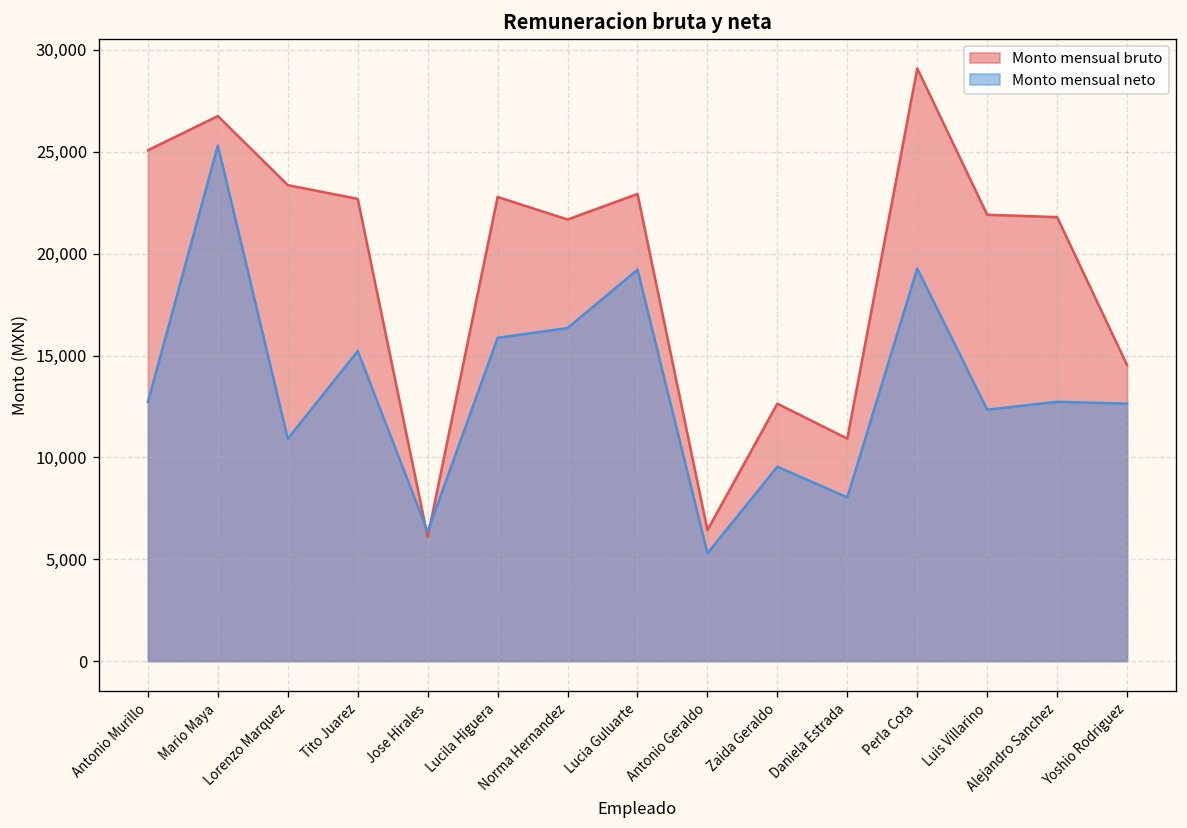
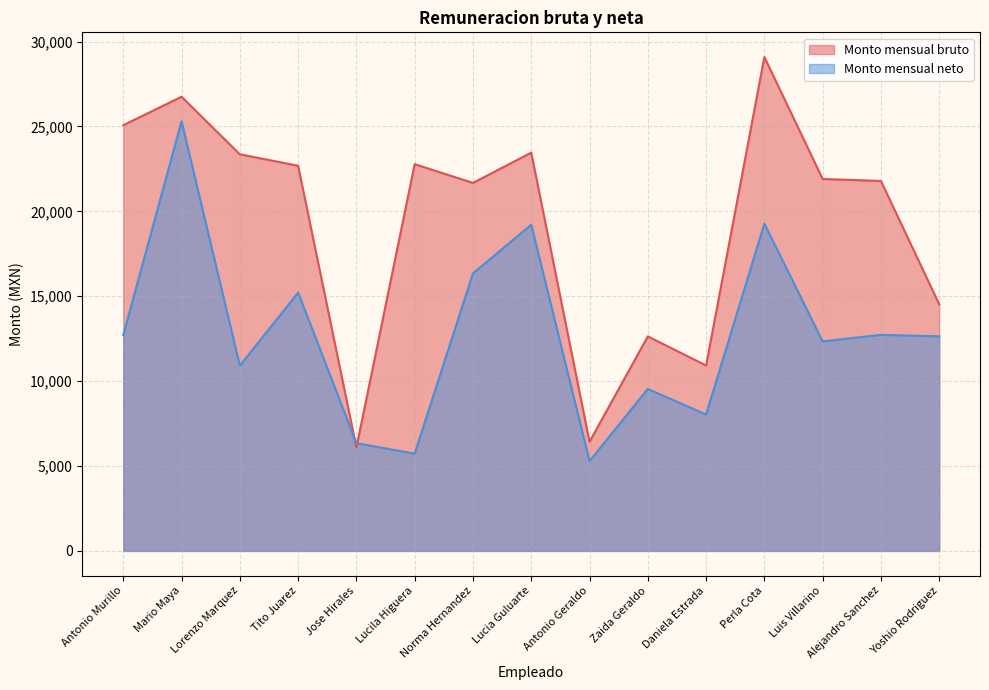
Monto mensual neto, Lucila Higuera: 15,900 -> 5,700
Monto mensual bruto, Lucia Guluarte: 22,900 -> 23,500
